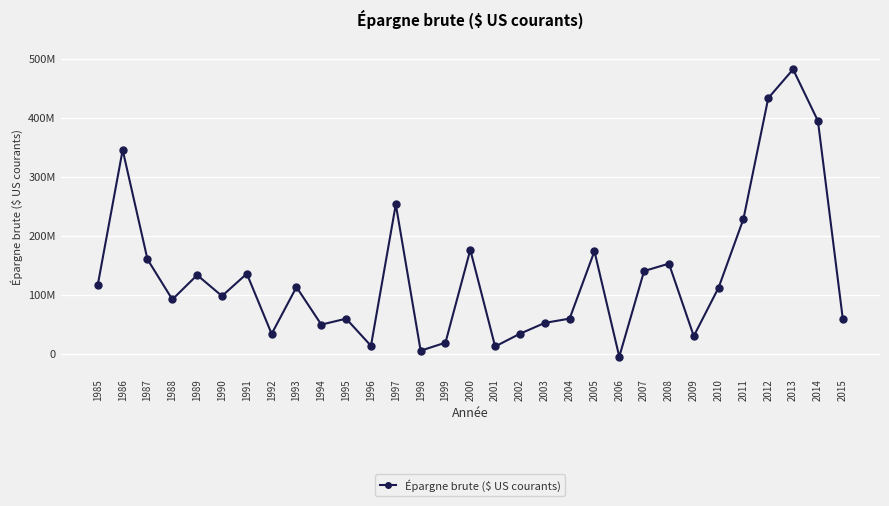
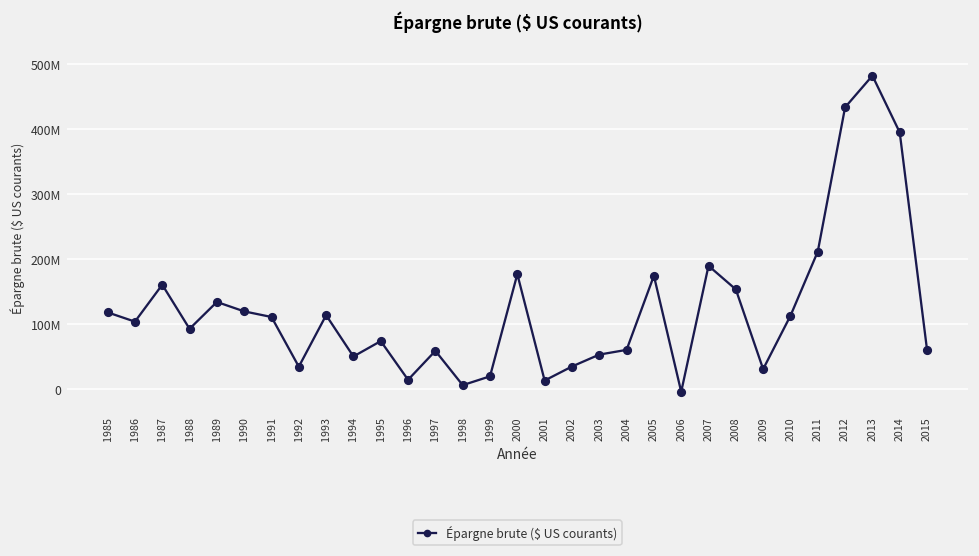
1986: 350000000 -> 100000000
1990: 100000000 -> 120000000
1991: 140000000 -> 110000000
1995: 60000000 -> 70000000
1997: 250000000 -> 60000000
2007: 140000000 -> 190000000
2011: 230000000 -> 210000000
